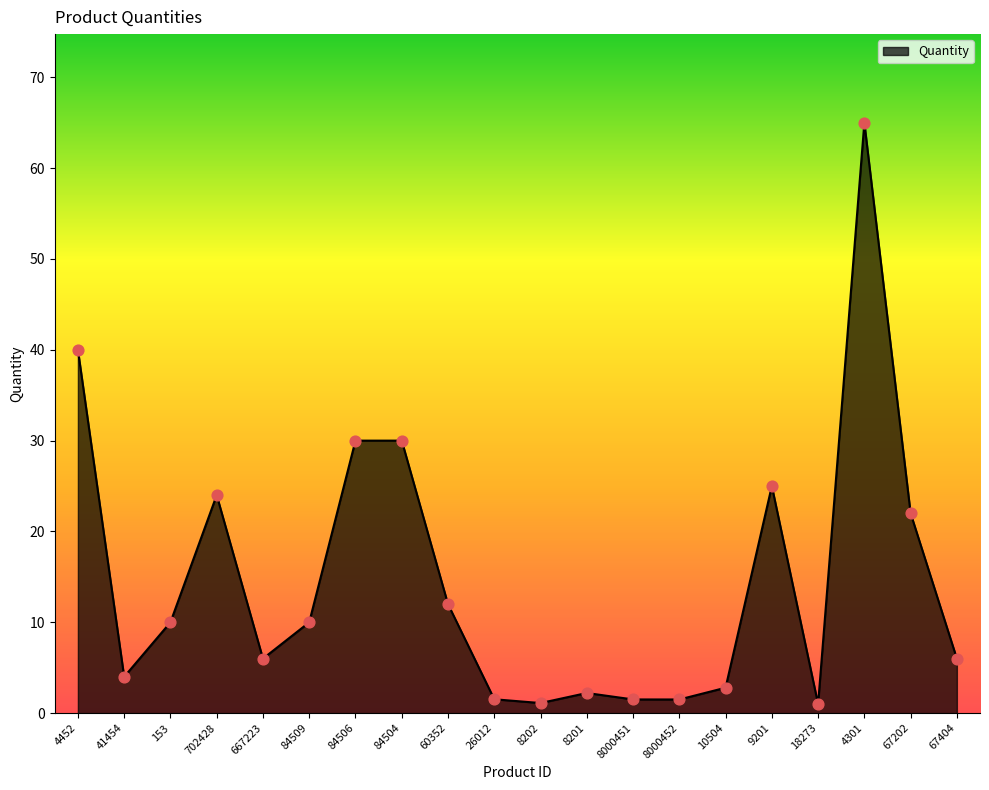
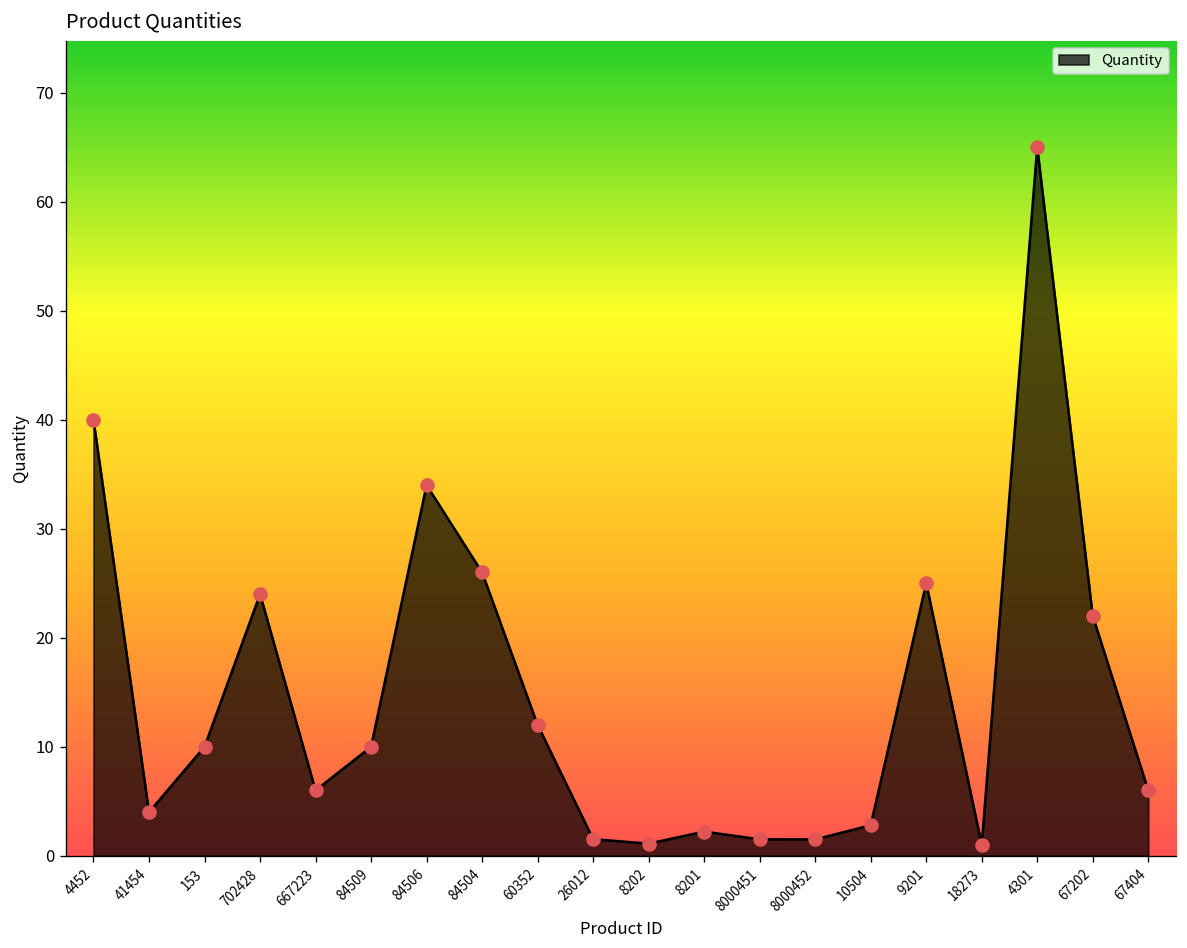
84506: 30 -> 34
84504: 30 -> 26
